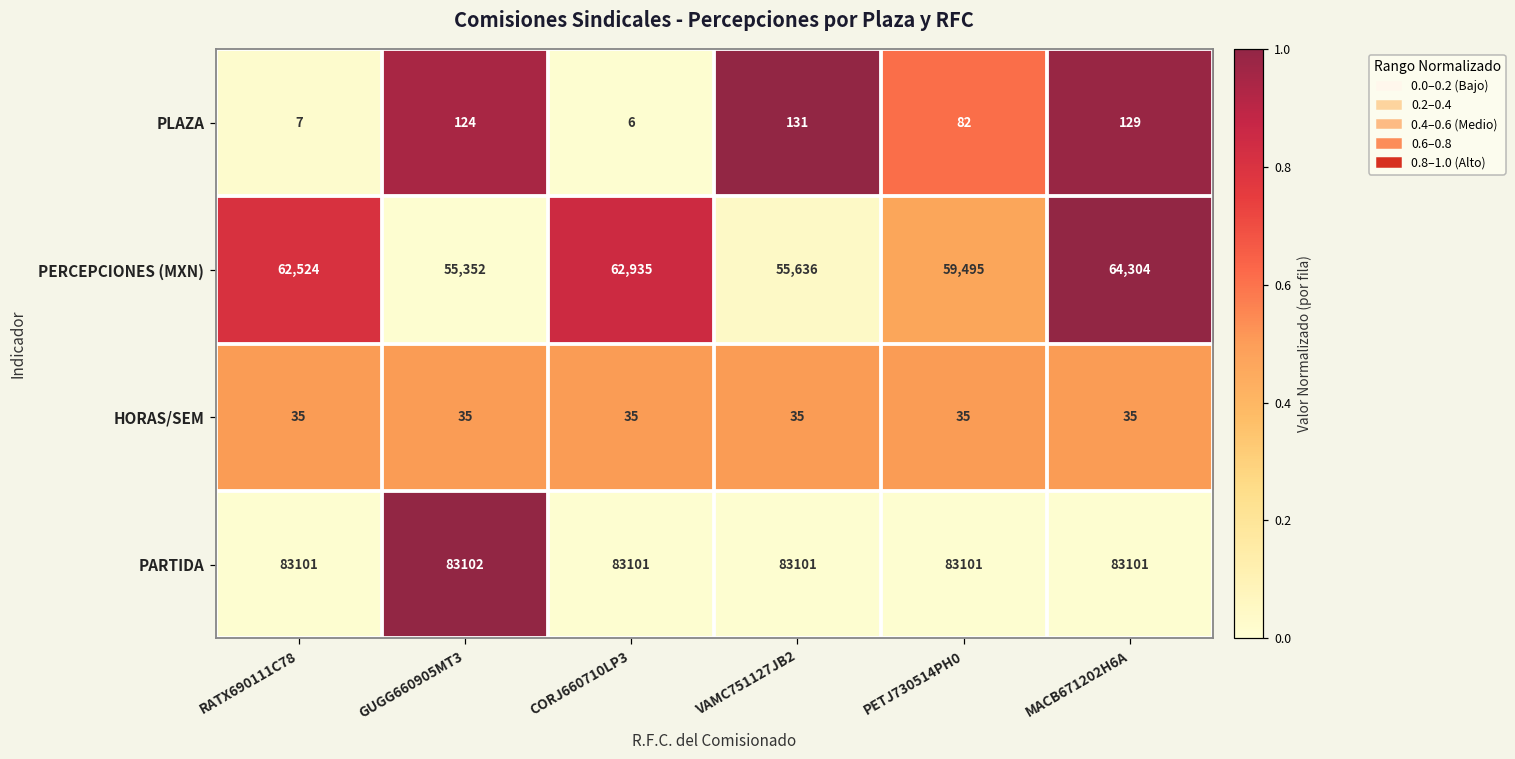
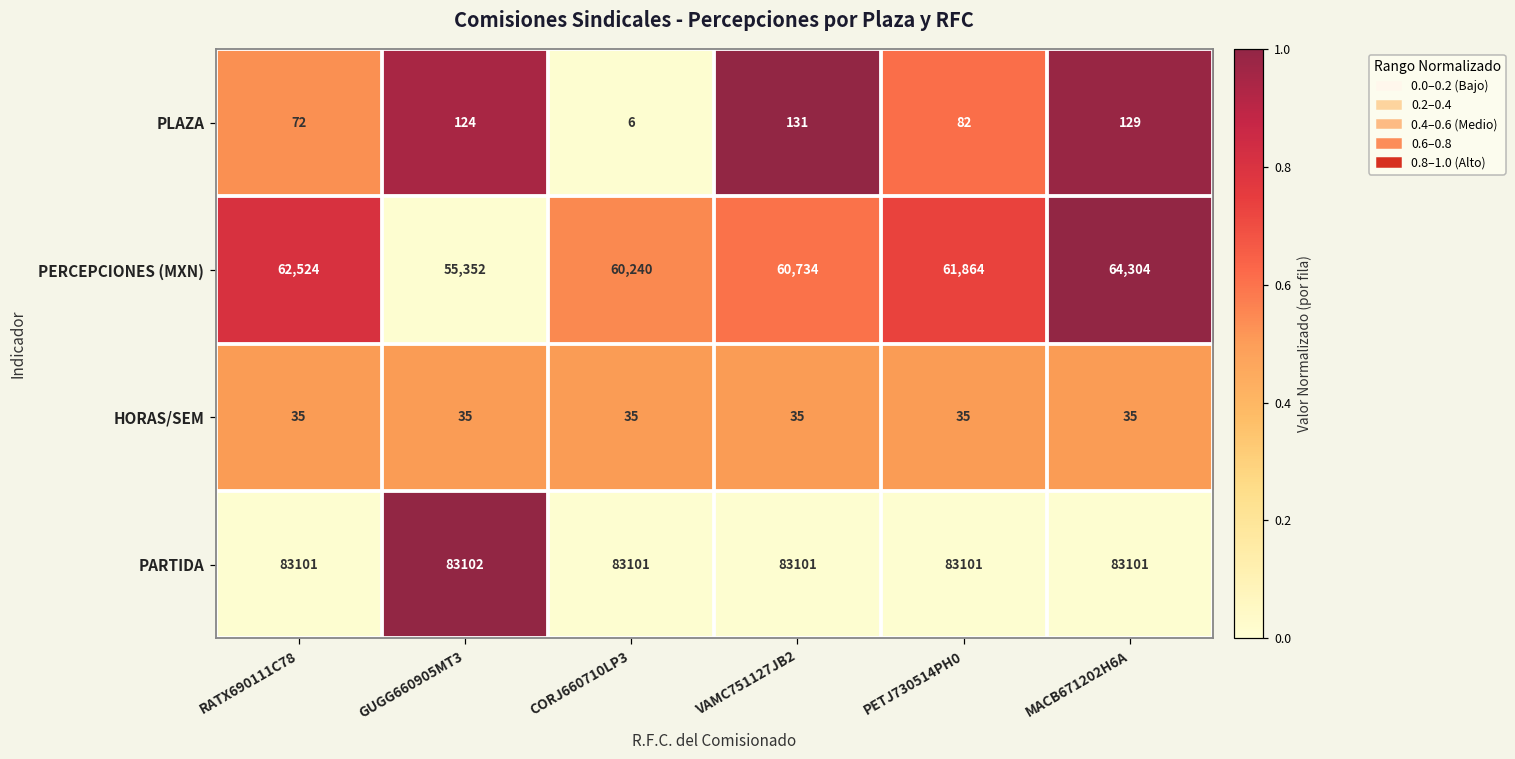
PLAZA, RATX690111C78: 7 -> 72
PERCEPCIONES (MXN), CORJ660710LP3: 62,935 -> 60,240
PERCEPCIONES (MXN), VAMC751127JB2: 55,636 -> 60,734
PERCEPCIONES (MXN), PETJ730514PH0: 59,495 -> 61,864
